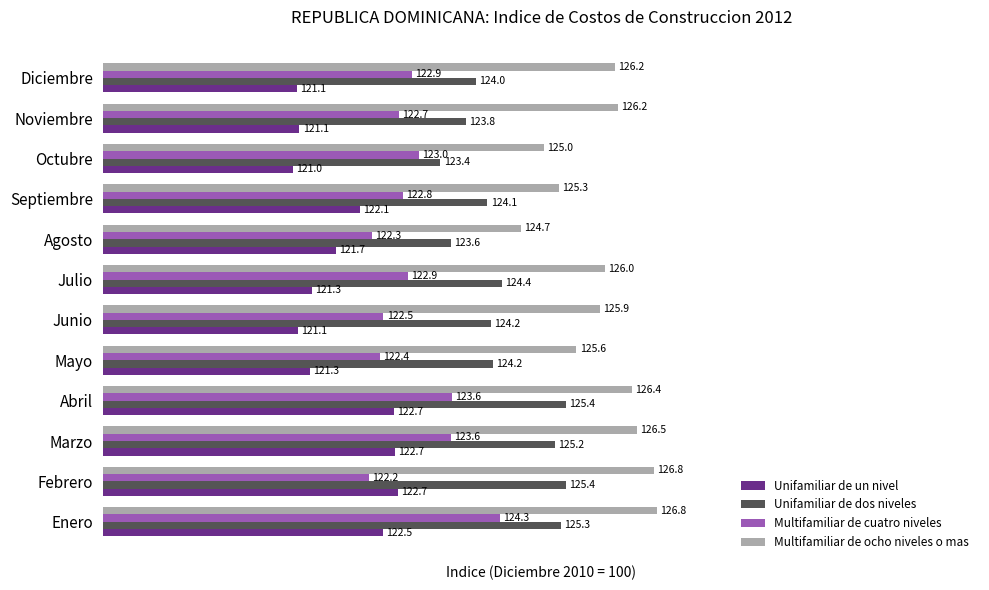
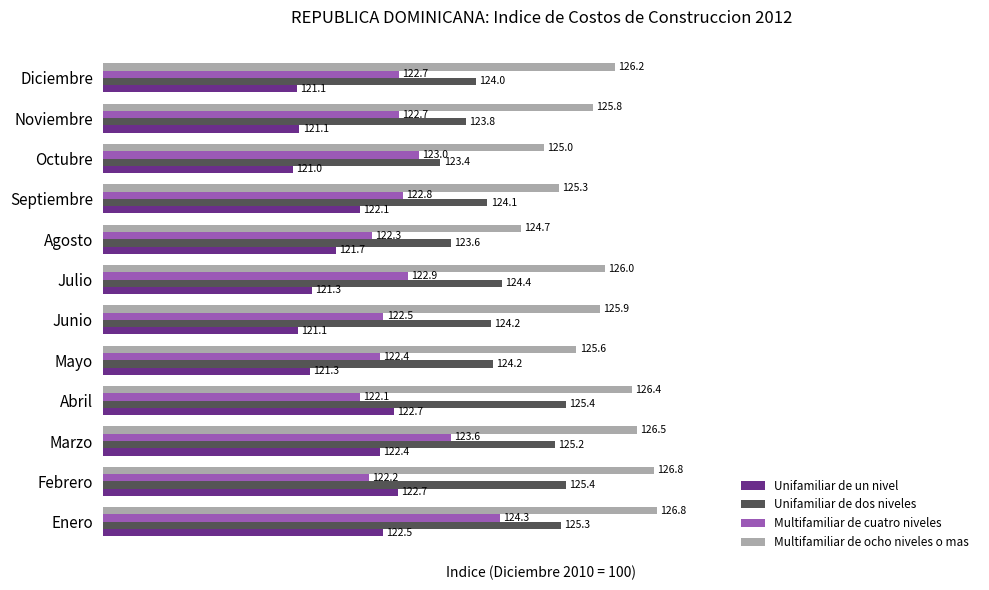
Multifamiliar de cuatro niveles, Diciembre: 122.9 -> 122.7
Multifamiliar de ocho niveles o mas, Noviembre: 126.2 -> 125.8
Multifamiliar de cuatro niveles, Abril: 123.6 -> 122.1
Unifamiliar de un nivel, Marzo: 122.7 -> 122.4
